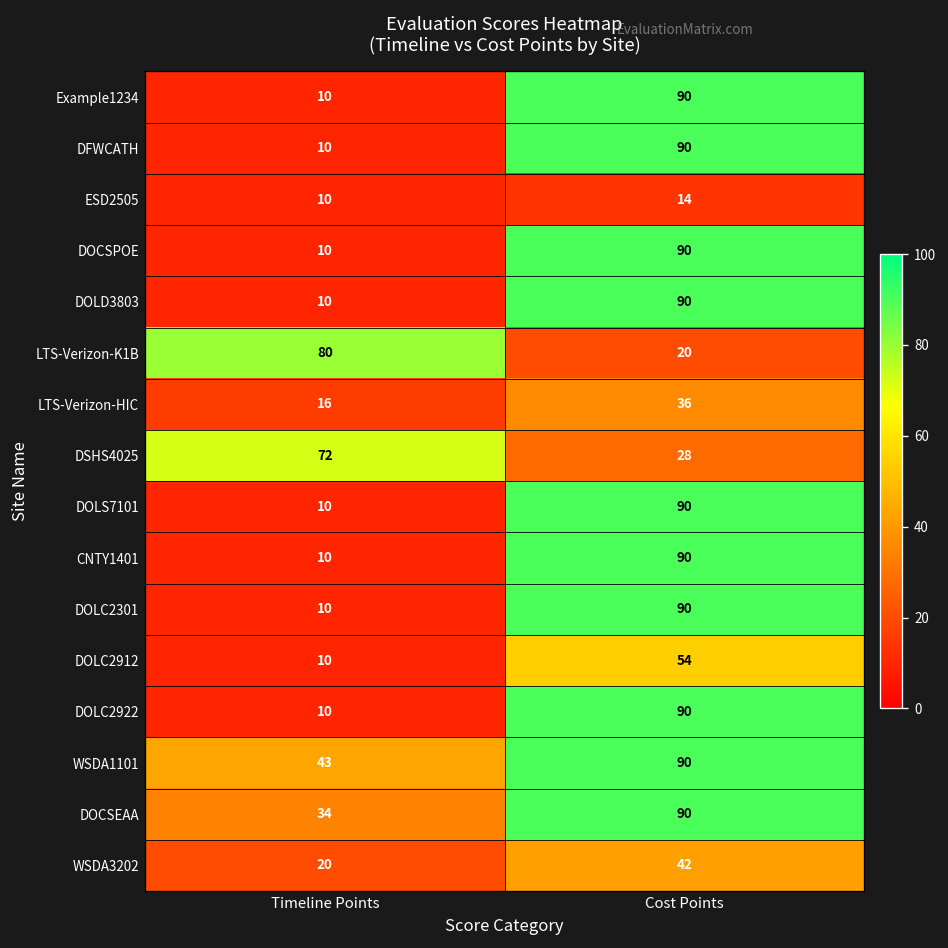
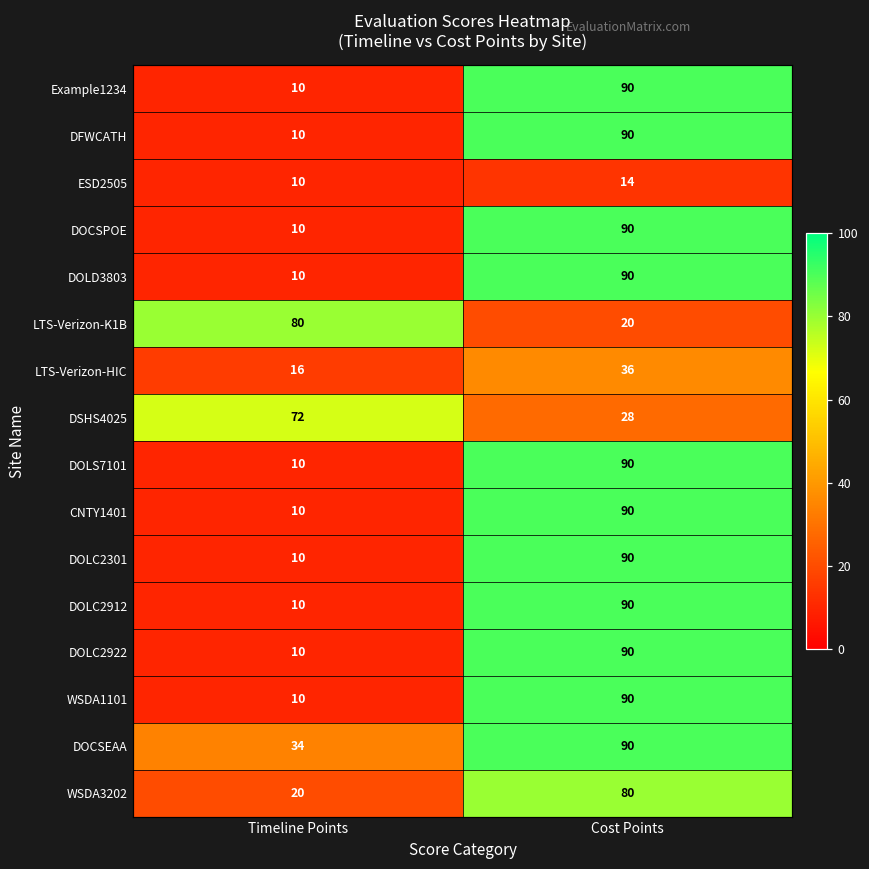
DOLC2912, Cost Points: 54 -> 90
WSDA1101, Timeline Points: 43 -> 10
WSDA3202, Cost Points: 42 -> 80
